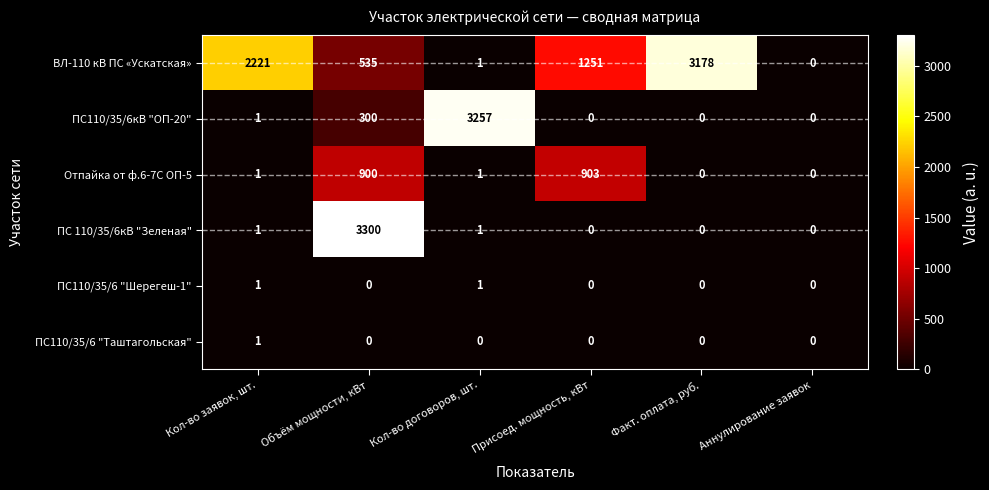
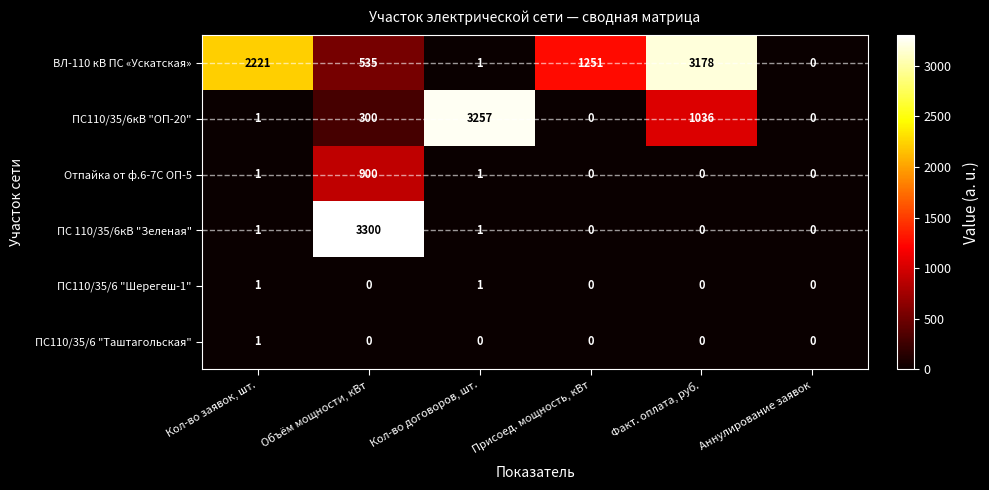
ПС110/35/6кВ "ОП-20", Факт. оплата, руб.: 0 -> 1036
Отпайка от ф.6-7С ОП-5, Присоед. мощность, кВт: 903 -> 0
